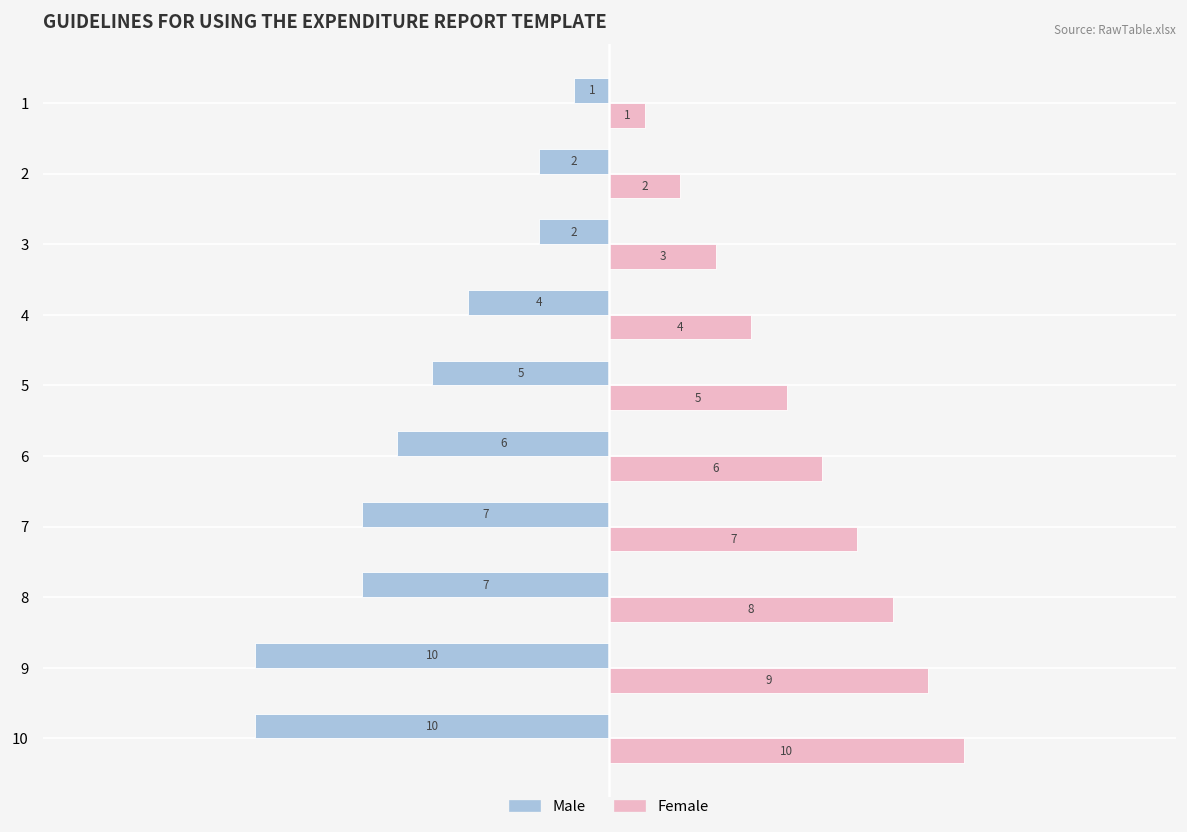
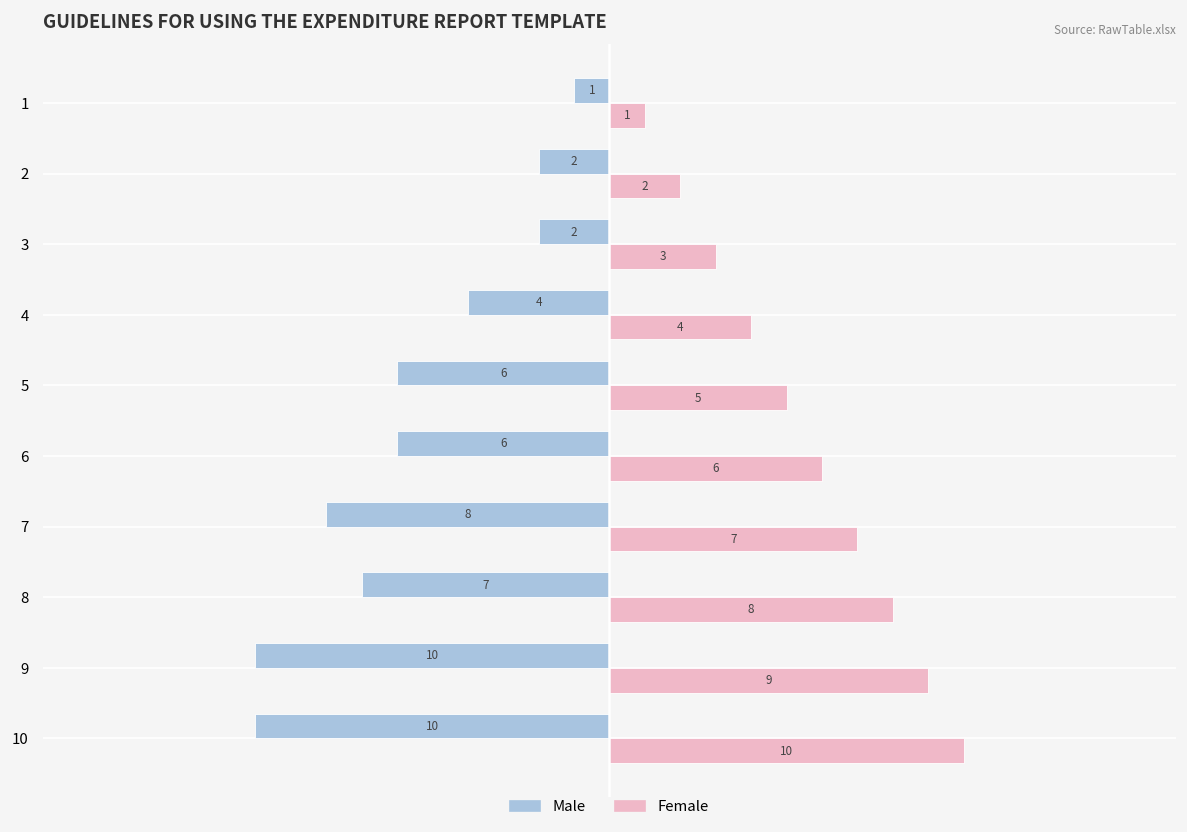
Male, 5: 5 -> 6
Male, 7: 7 -> 8
